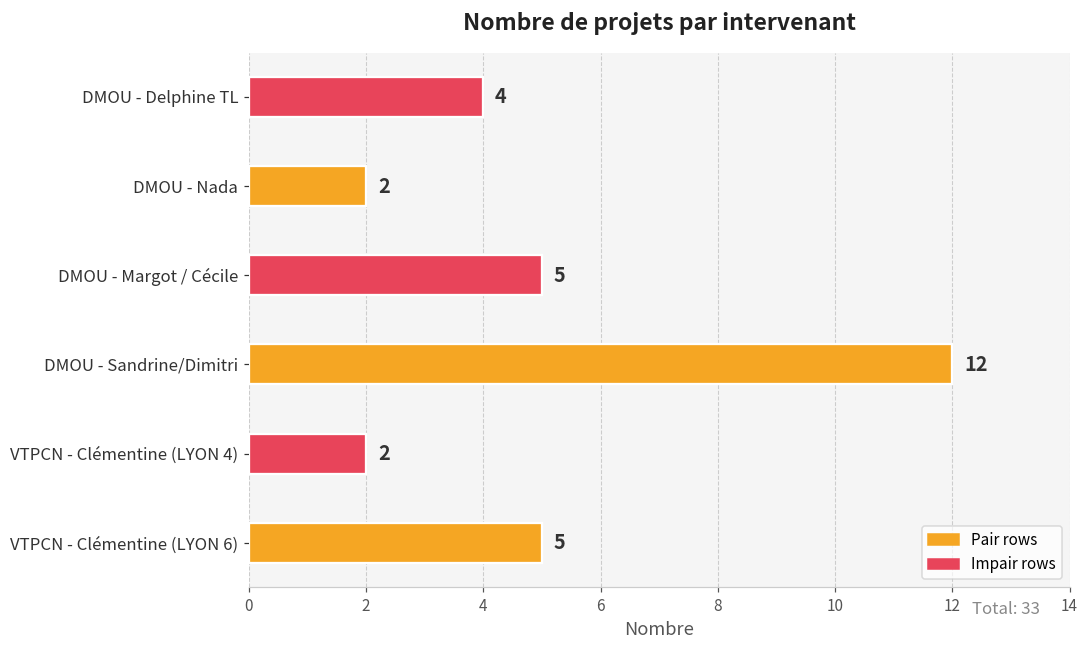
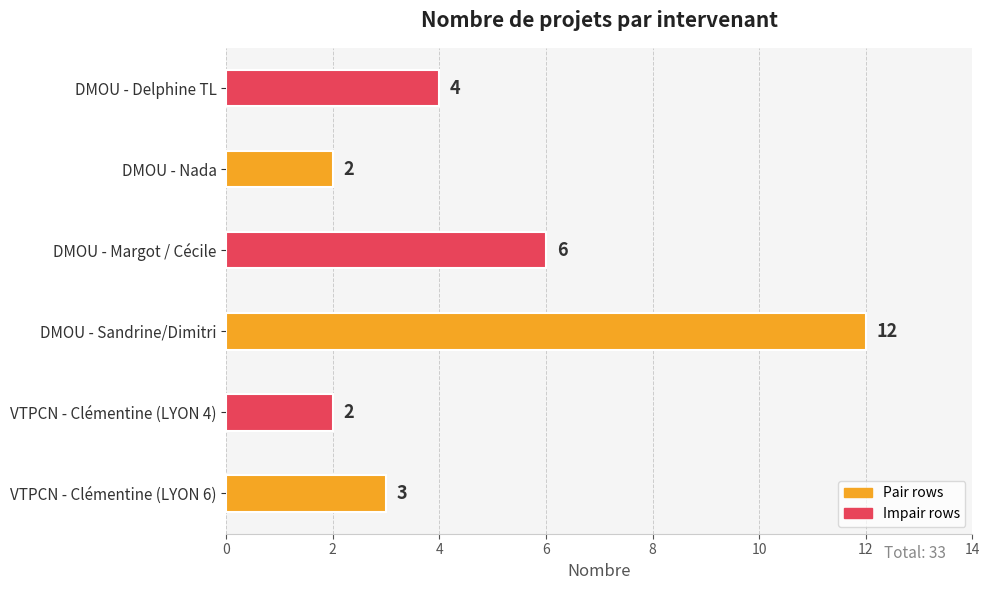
DMOU - Margot / Cécile: 5 -> 6
VTPCN - Clémentine (LYON 6): 5 -> 3
